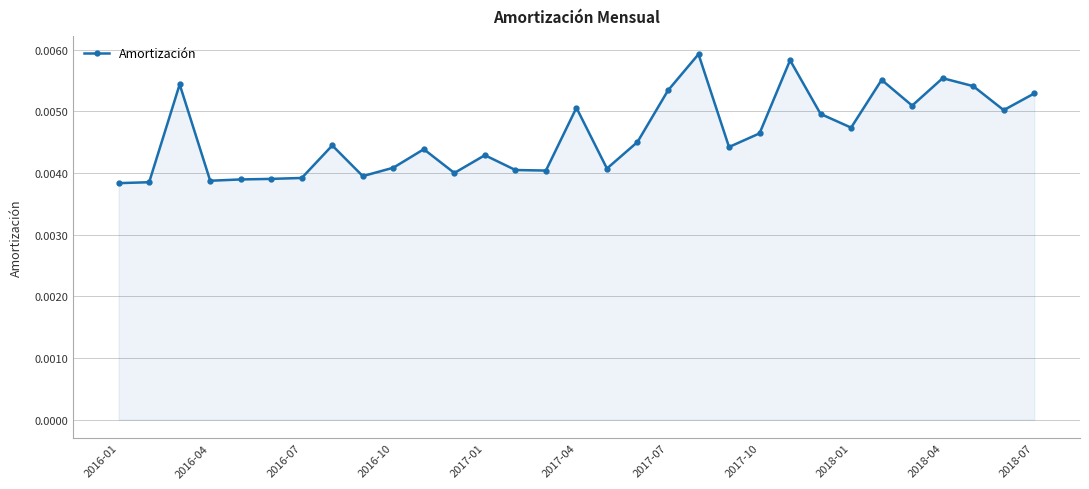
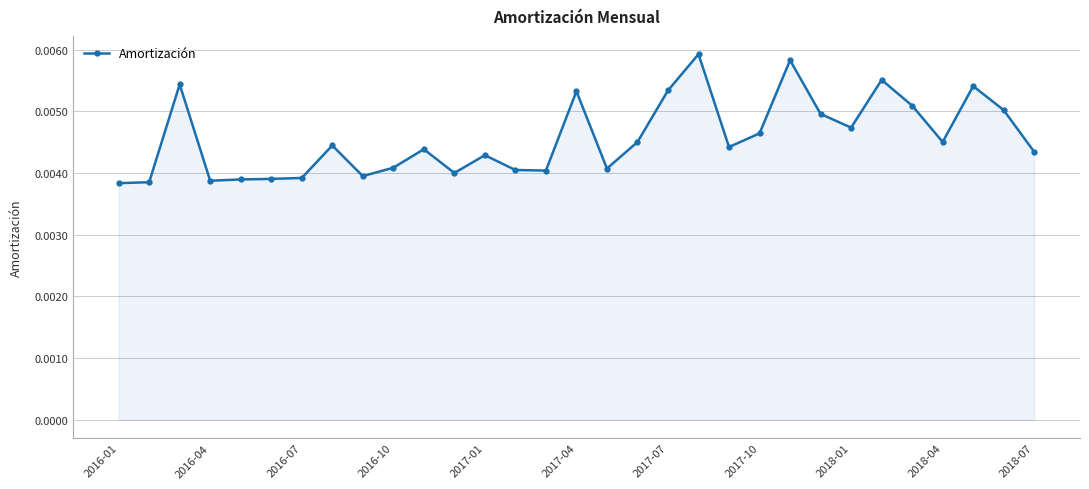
2017-04: 0.0051 -> 0.0053
2018-04: 0.0055 -> 0.0045
2018-07: 0.0053 -> 0.0043
